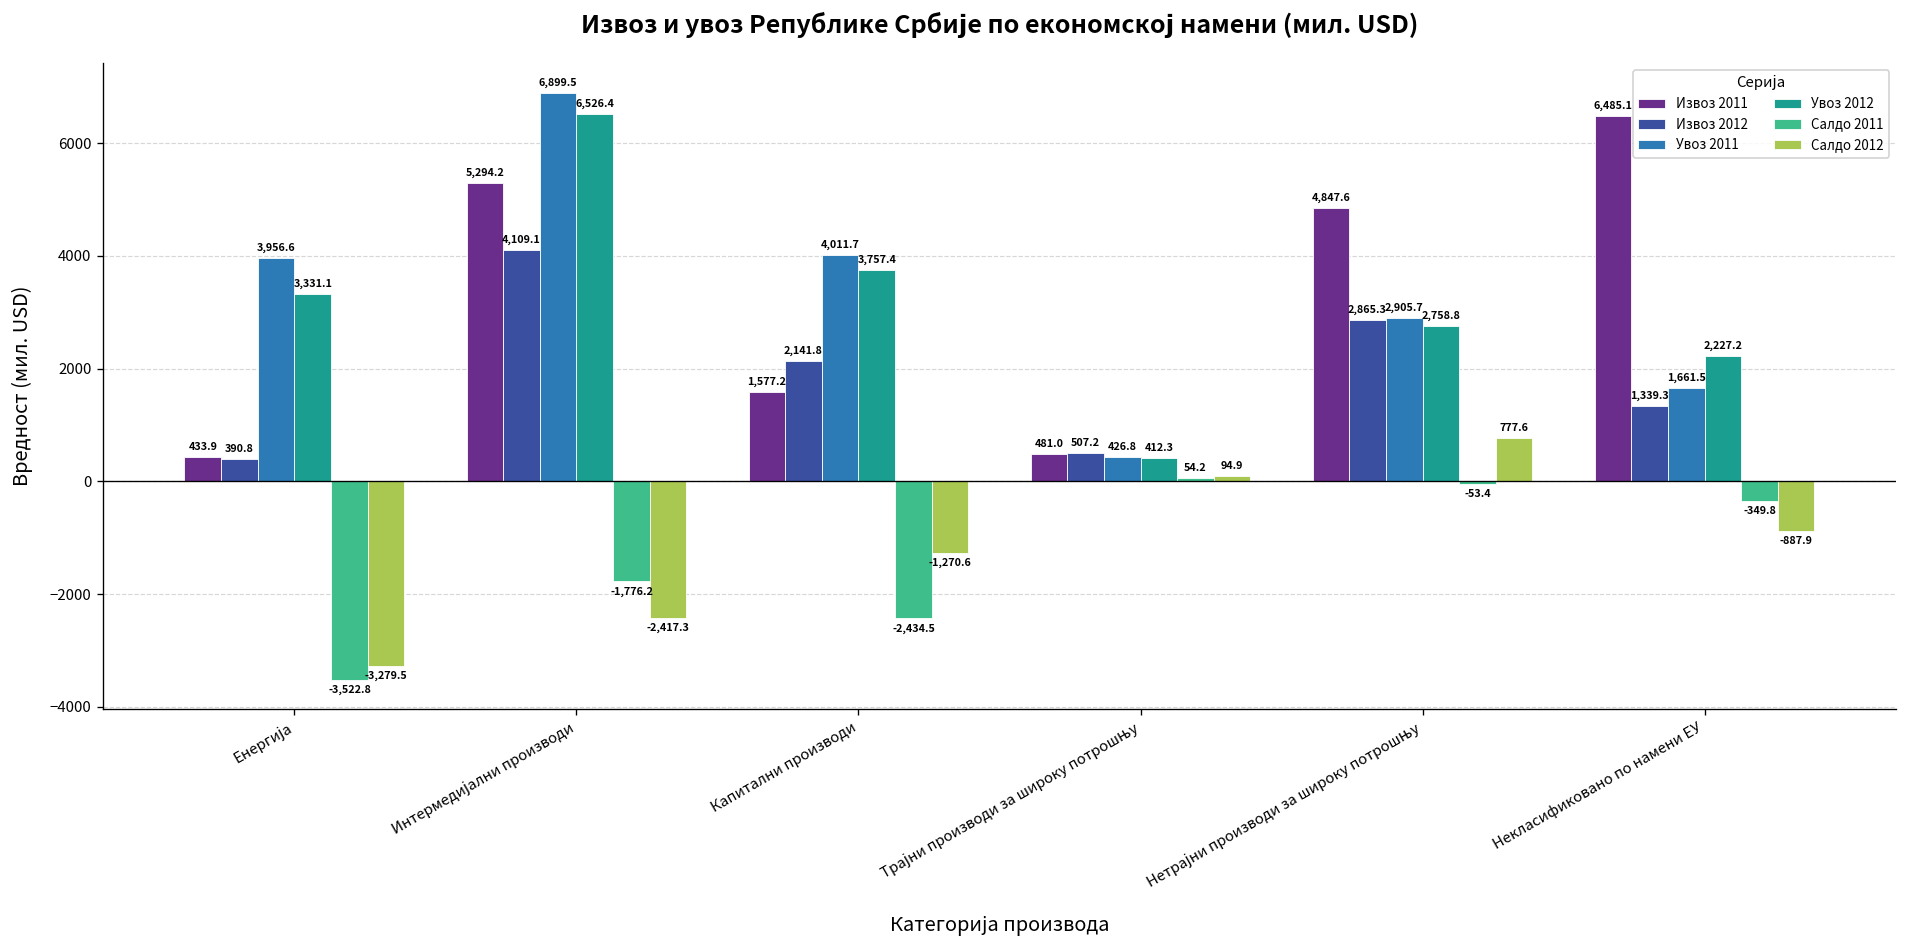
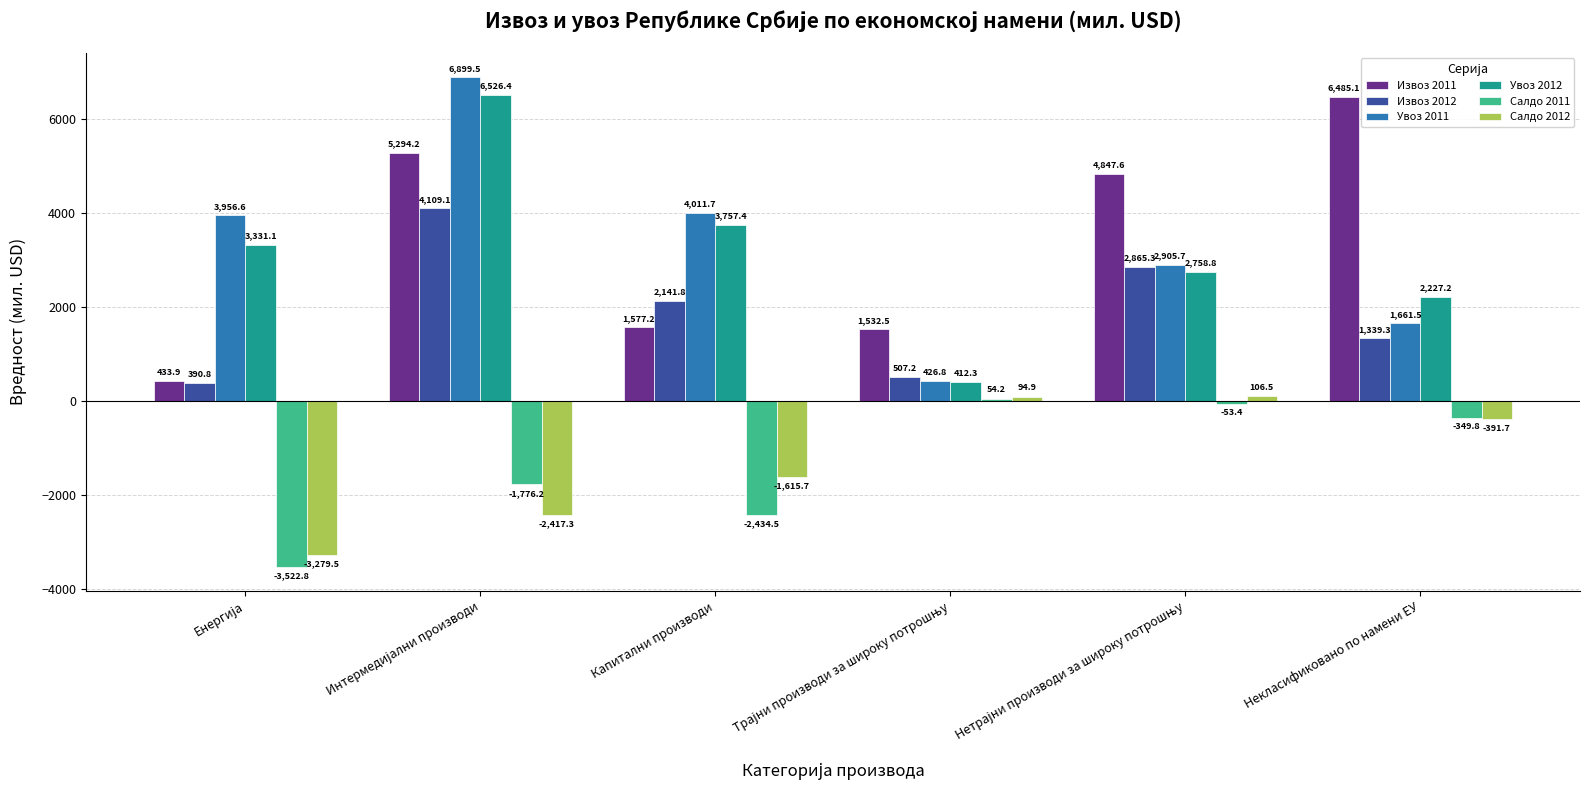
Салдо 2012, Капитални производи: -1,270.6 -> -1,615.7
Извоз 2011, Трајни производи за широку потрошњу: 481.0 -> 1,532.5
Салдо 2012, Нетрајни производи за широку потрошњу: 777.6 -> 106.5
Салдо 2012, Некласификовано по намени ЕУ: -887.9 -> -391.7
